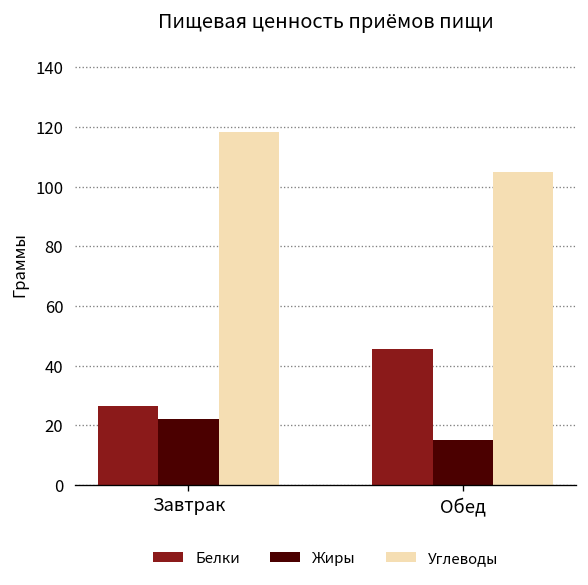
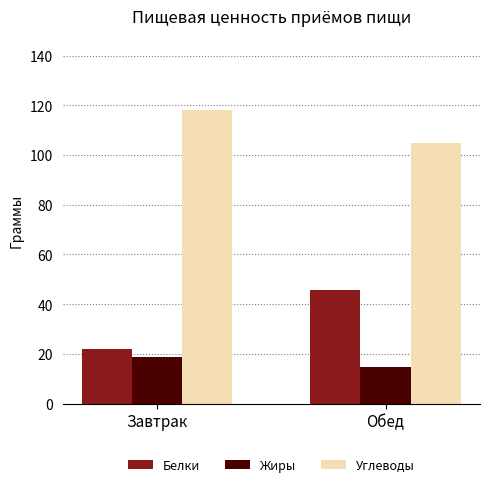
Белки, Завтрак: 27 -> 22
Жиры, Завтрак: 22 -> 19
